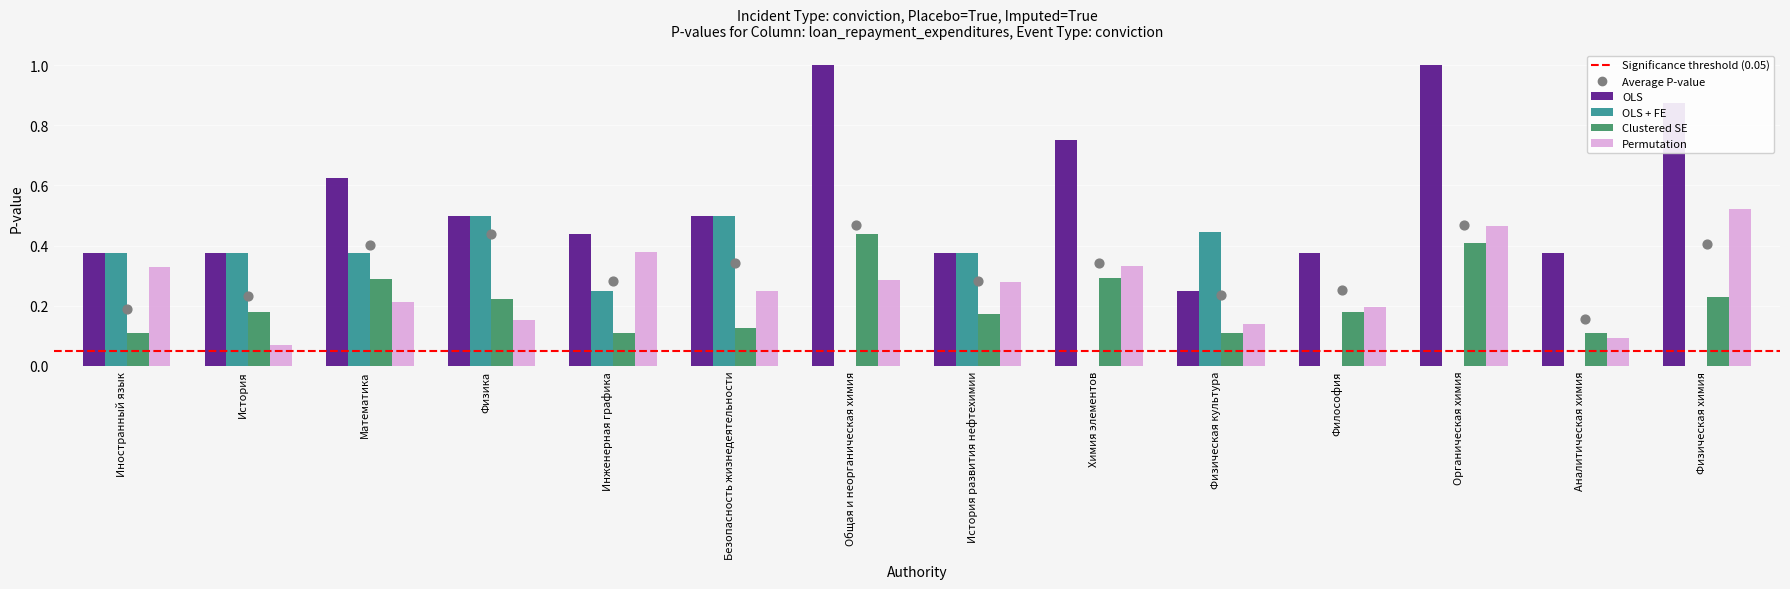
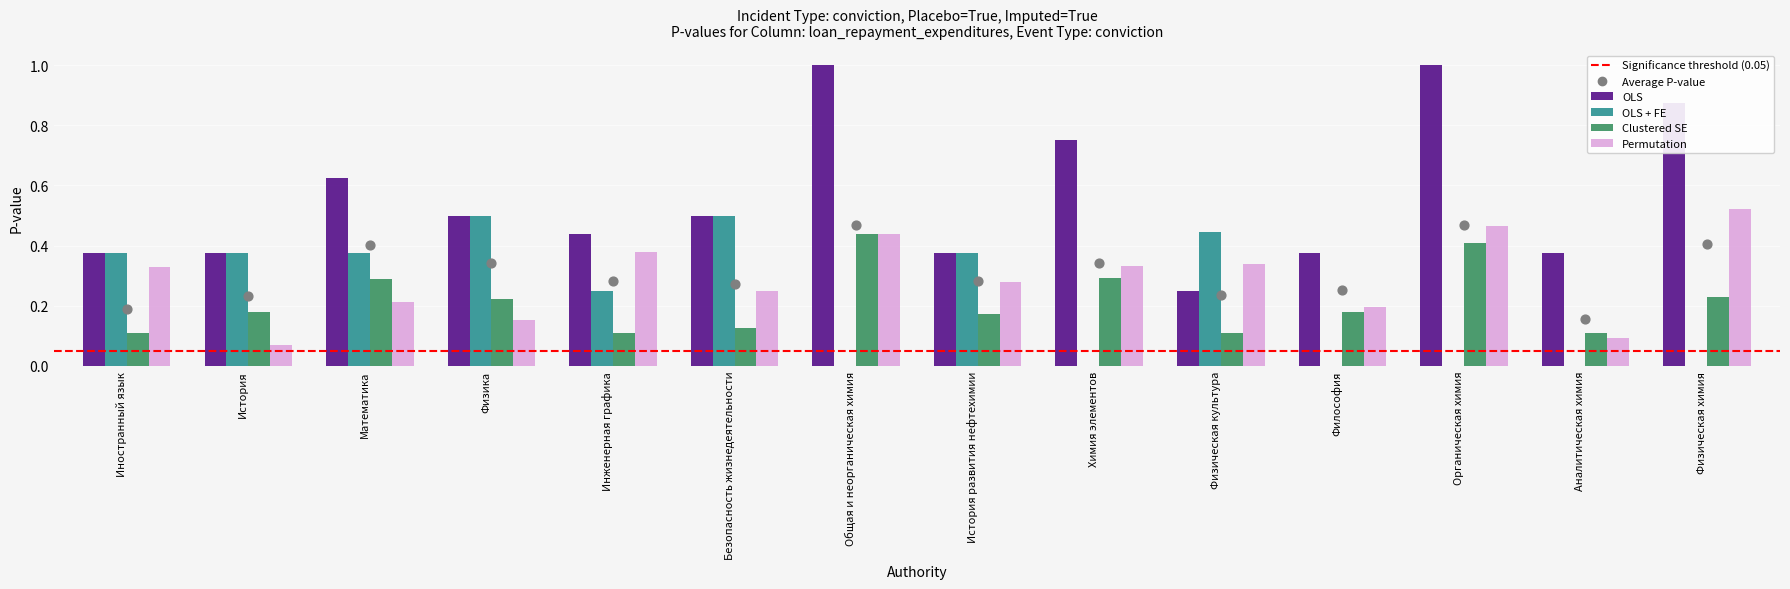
Average P-value, Физика: 0.44 -> 0.34
Average P-value, Безопасность жизнедеятельности: 0.34 -> 0.27
Permutation, Общая и неорганическая химия: 0.28 -> 0.44
Permutation, Физическая культура: 0.14 -> 0.34
